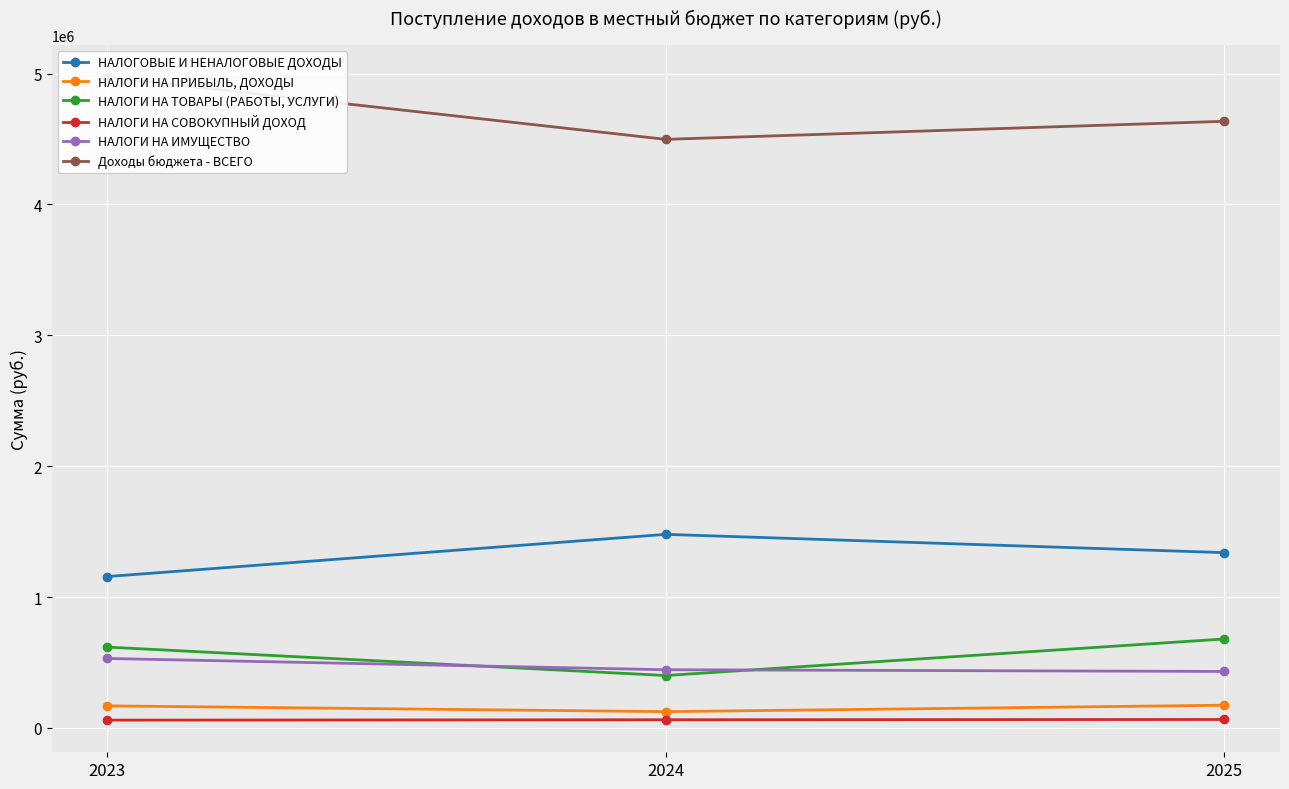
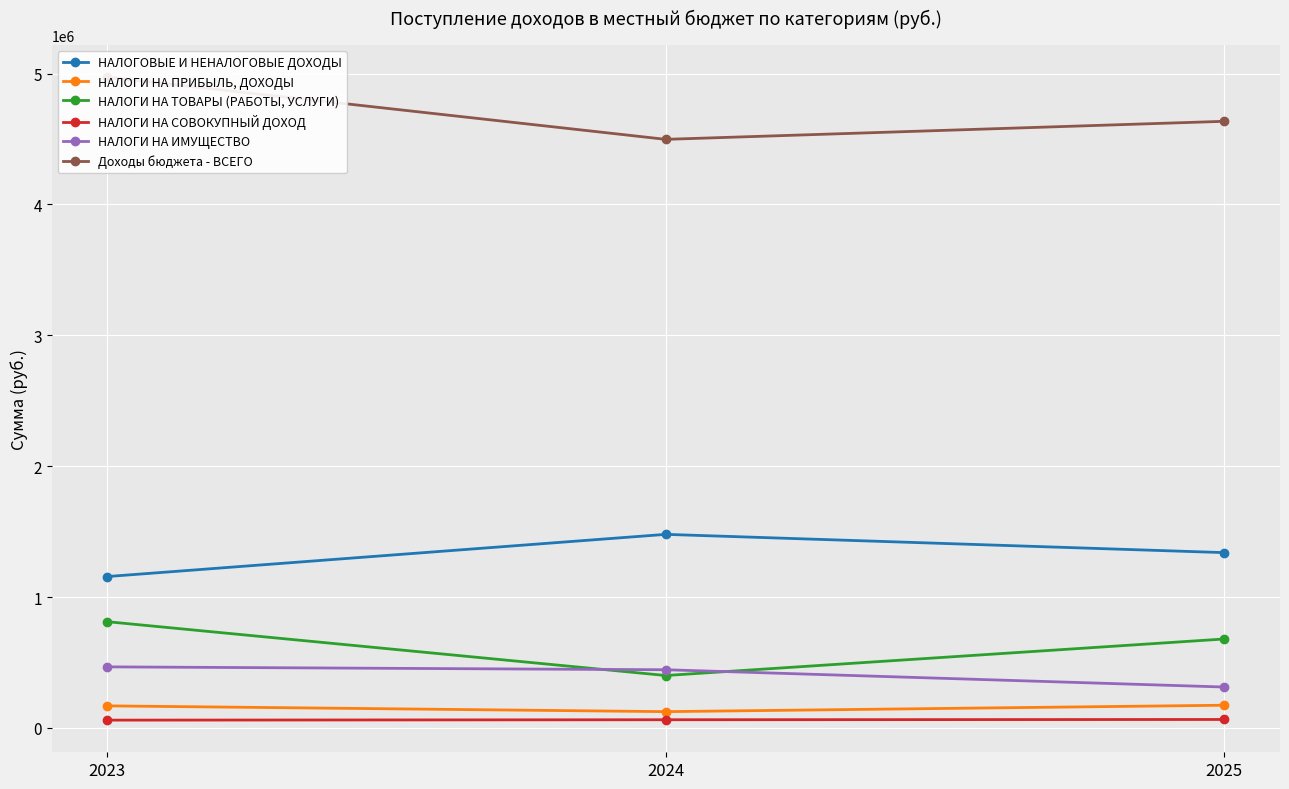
НАЛОГИ НА ТОВАРЫ (РАБОТЫ, УСЛУГИ), 2023: 620000 -> 810000
НАЛОГИ НА ИМУЩЕСТВО, 2023: 530000 -> 470000
НАЛОГИ НА ИМУЩЕСТВО, 2025: 430000 -> 310000
